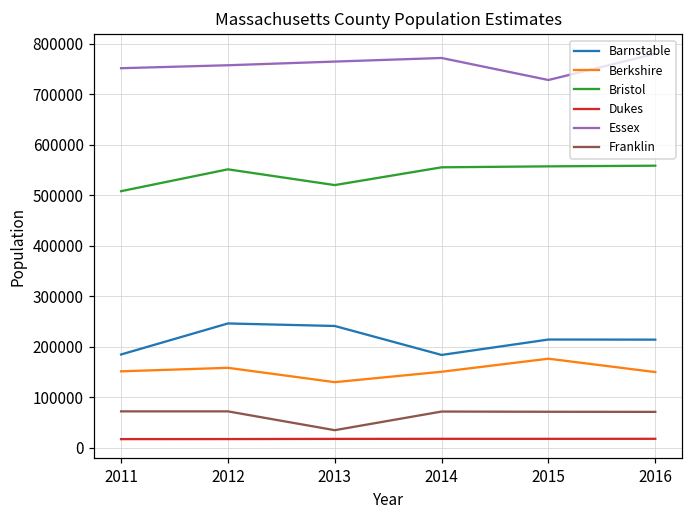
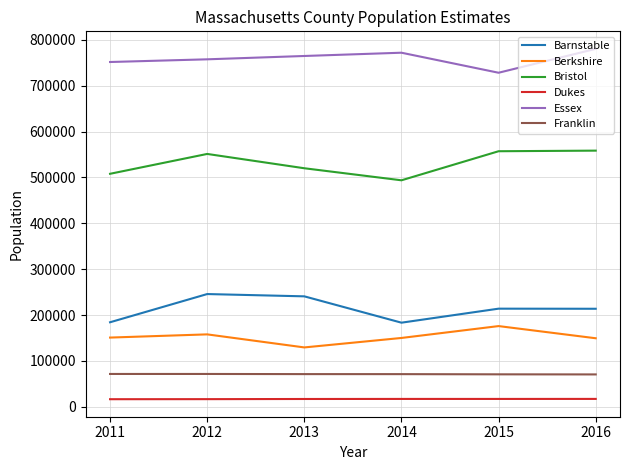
Franklin, 2013: 30000 -> 70000
Bristol, 2014: 560000 -> 490000
